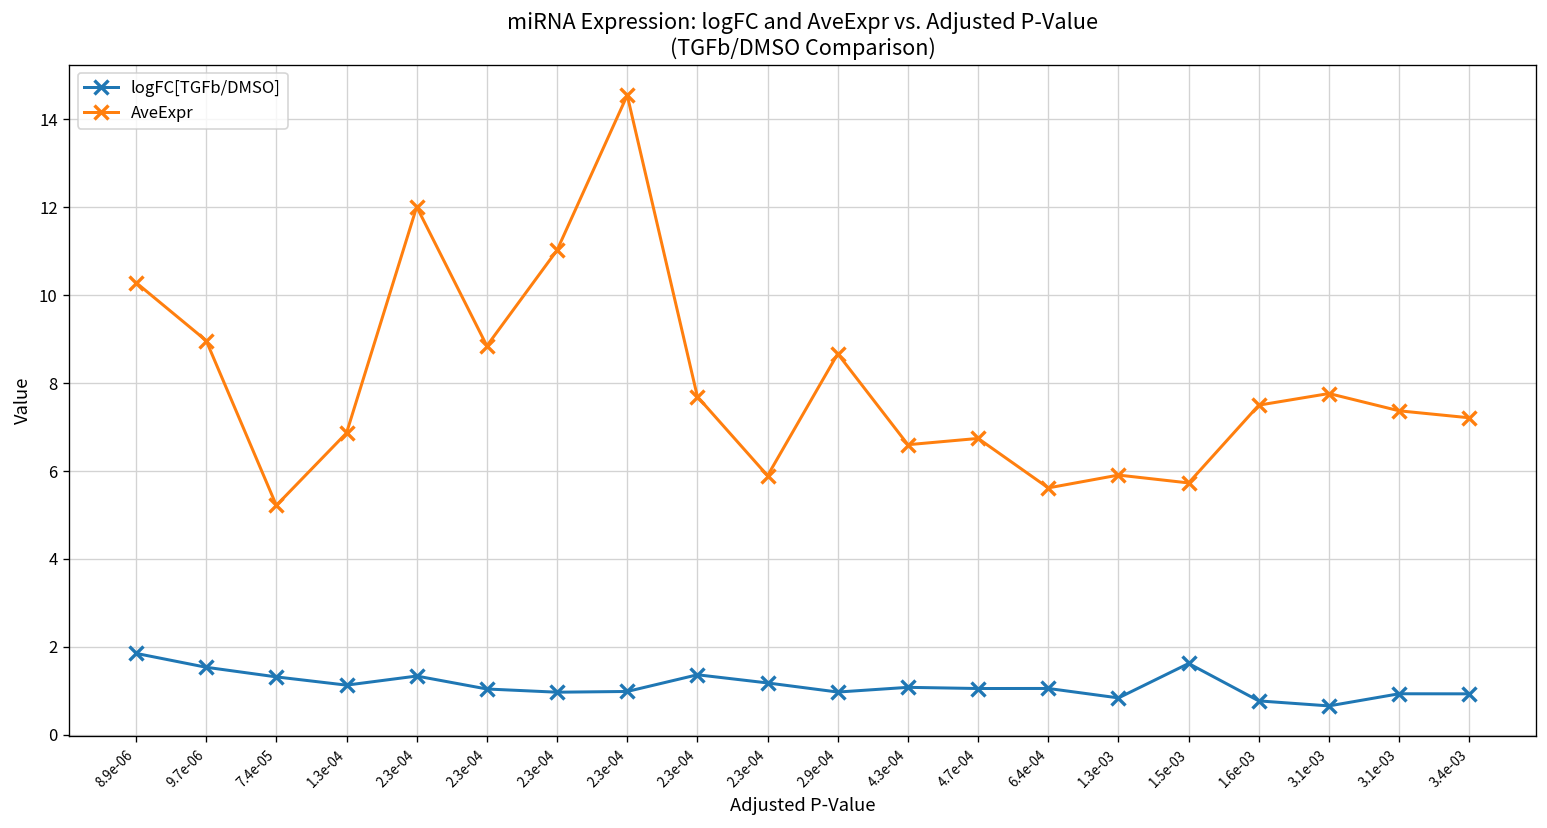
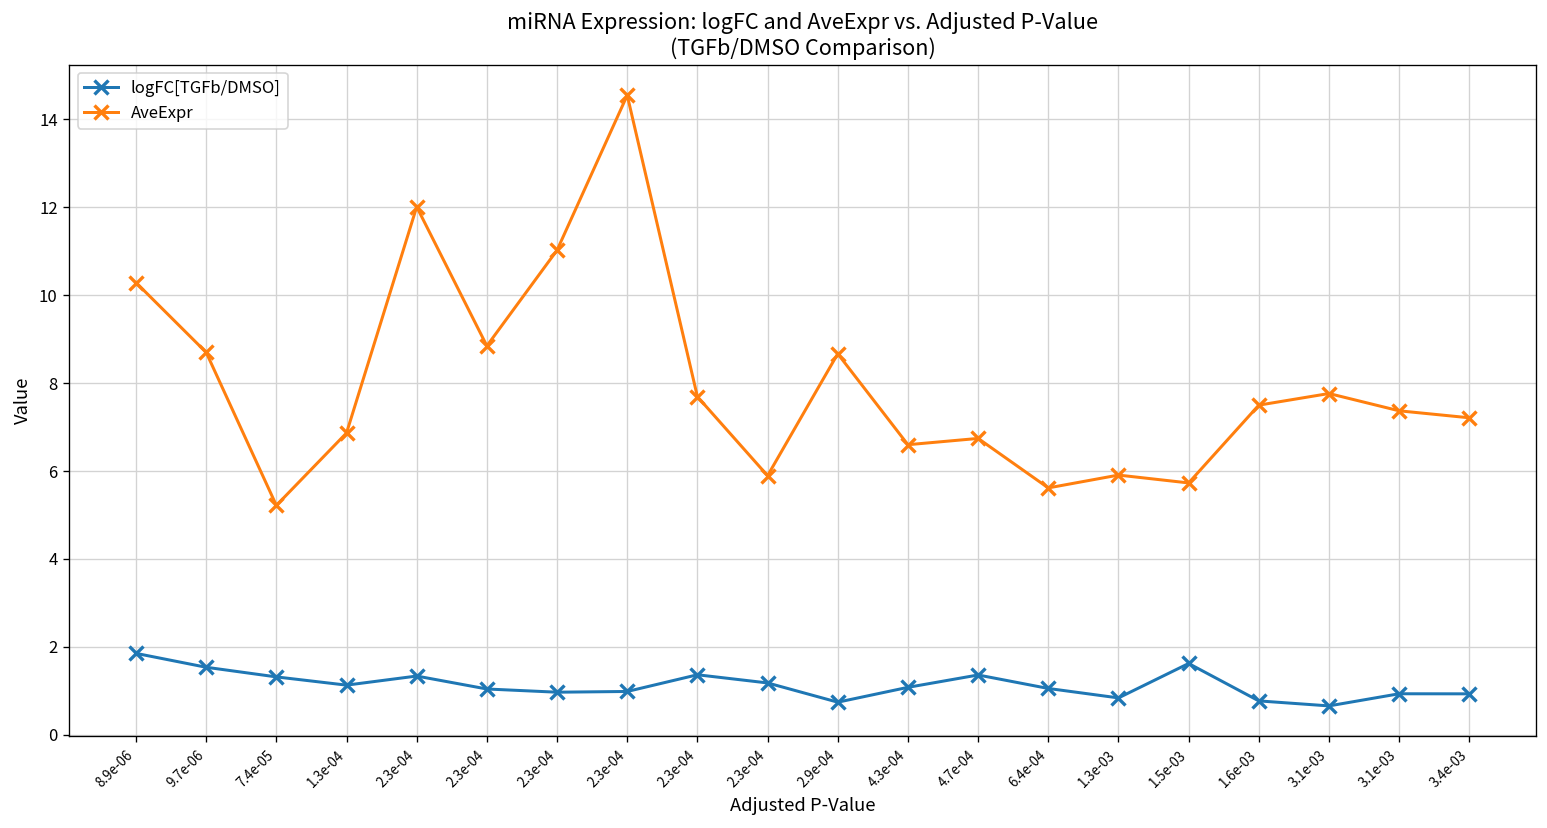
AveExpr, 9.7e-06: 9.0 -> 8.7
logFC[TGFb/DMSO], 2.9e-04: 1.0 -> 0.7
logFC[TGFb/DMSO], 4.7e-04: 1.1 -> 1.4
